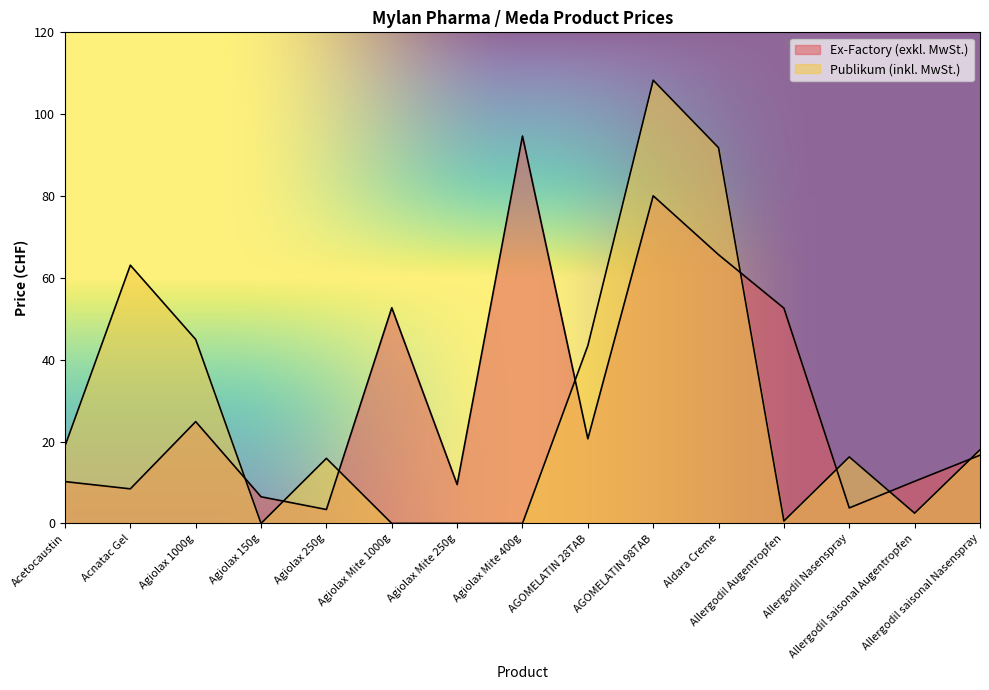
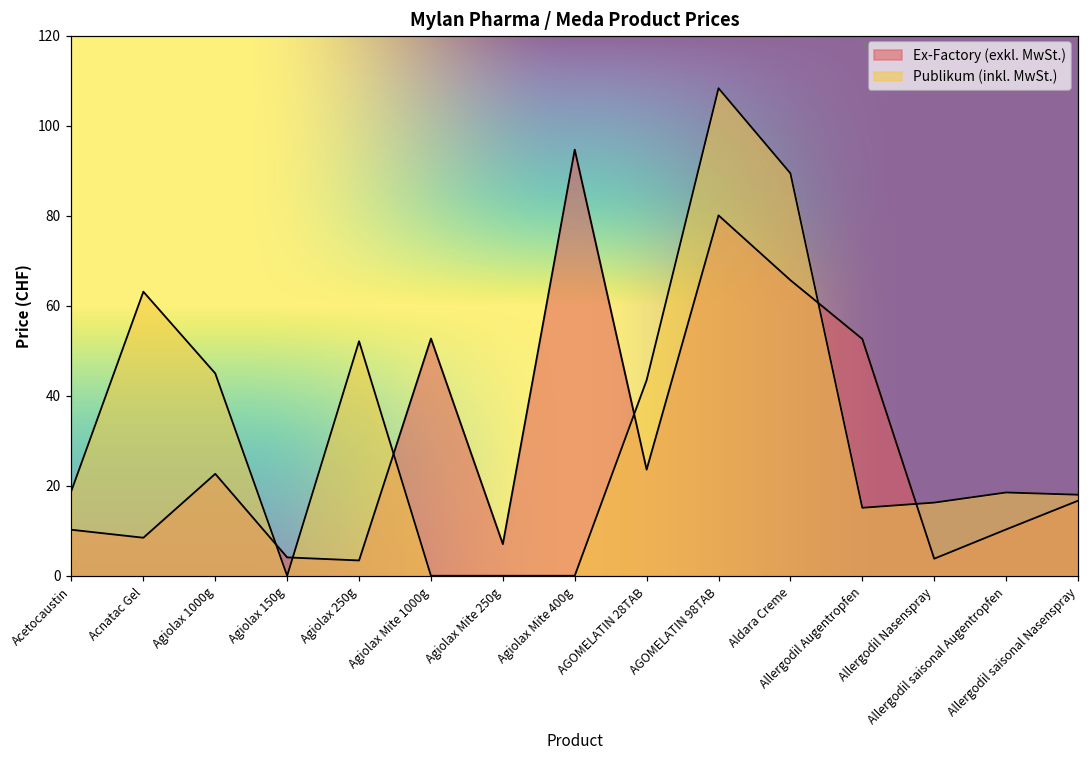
Ex-Factory (exkl. MwSt.), Agiolax 1000g: 25 -> 23
Ex-Factory (exkl. MwSt.), Agiolax 150g: 7 -> 4
Publikum (inkl. MwSt.), Agiolax 250g: 16 -> 52
Ex-Factory (exkl. MwSt.), Agiolax Mite 250g: 10 -> 7
Ex-Factory (exkl. MwSt.), AGOMELATIN 28TAB: 21 -> 24
Publikum (inkl. MwSt.), Aldara Creme: 92 -> 89
Publikum (inkl. MwSt.), Allergodil Augentropfen: 1 -> 15
Publikum (inkl. MwSt.), Allergodil saisonal Augentropfen: 3 -> 19
